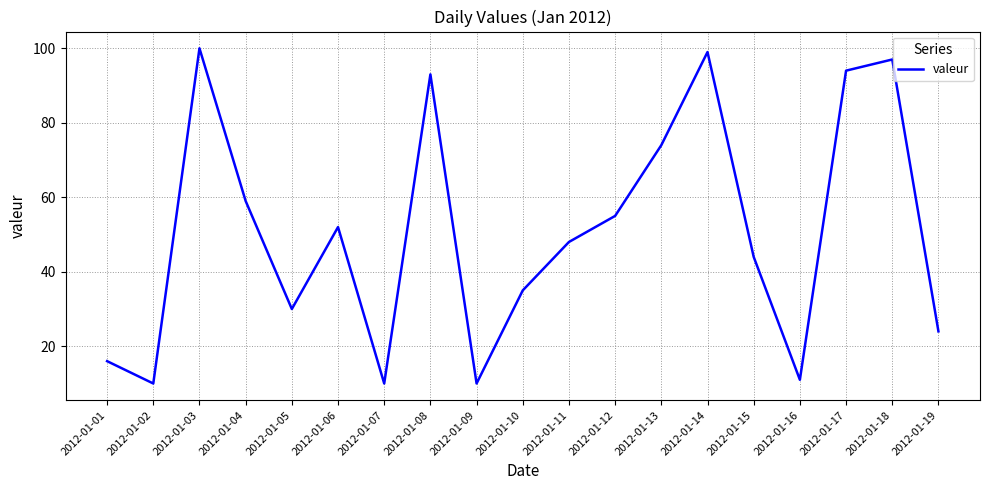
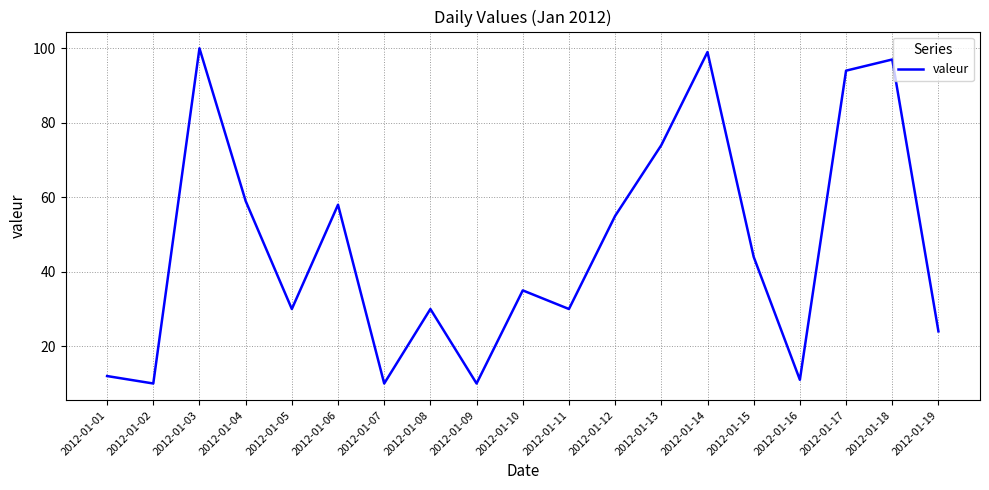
2012-01-01: 16 -> 12
2012-01-06: 52 -> 58
2012-01-08: 93 -> 30
2012-01-11: 48 -> 30
